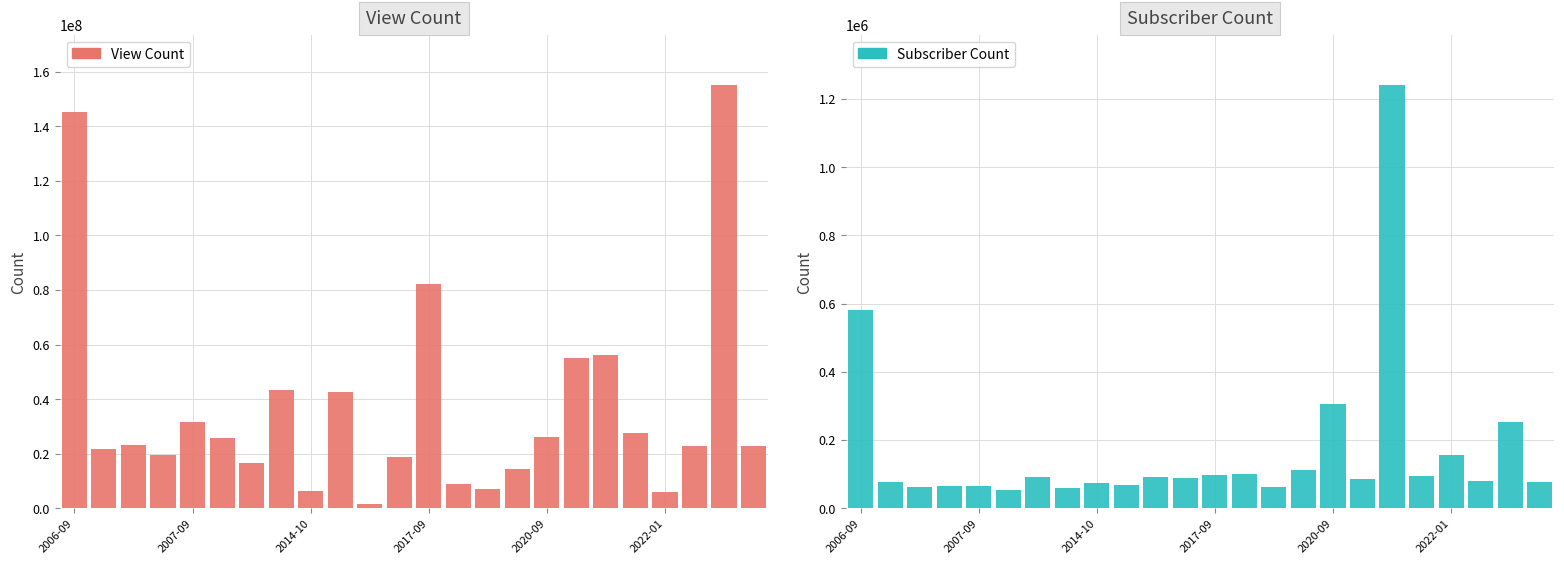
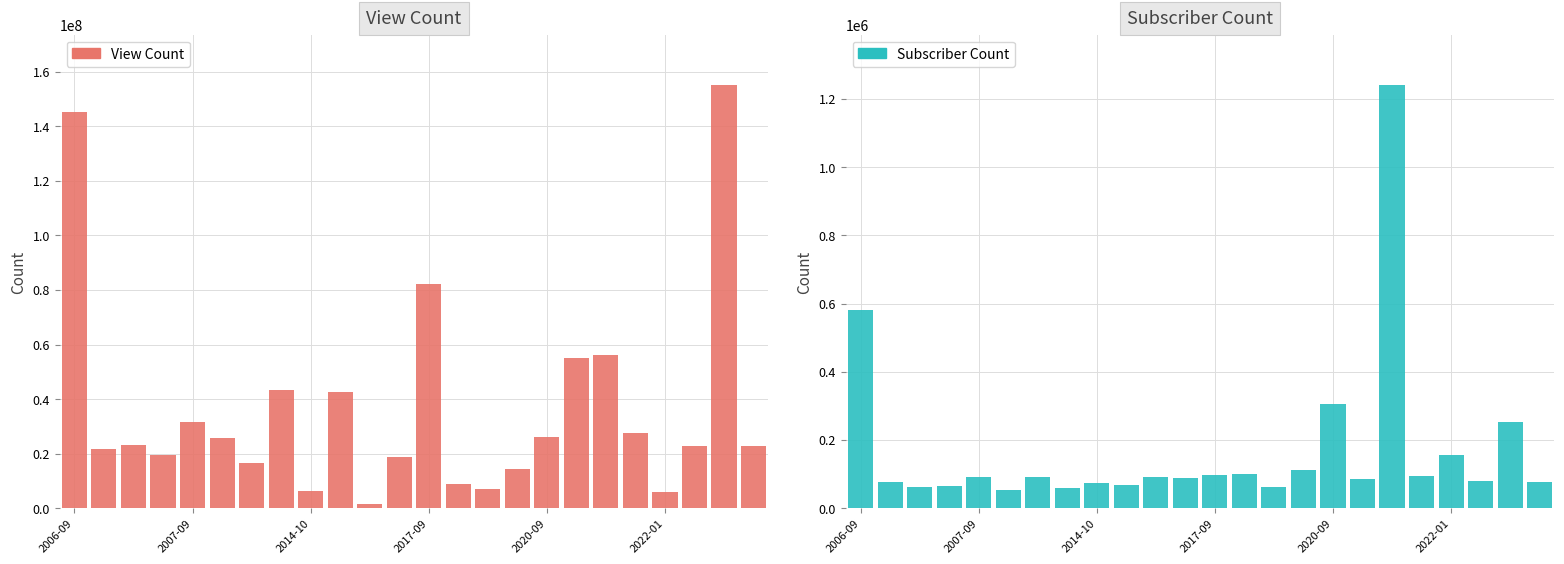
Subscriber Count, 2007-09: 70000 -> 90000
